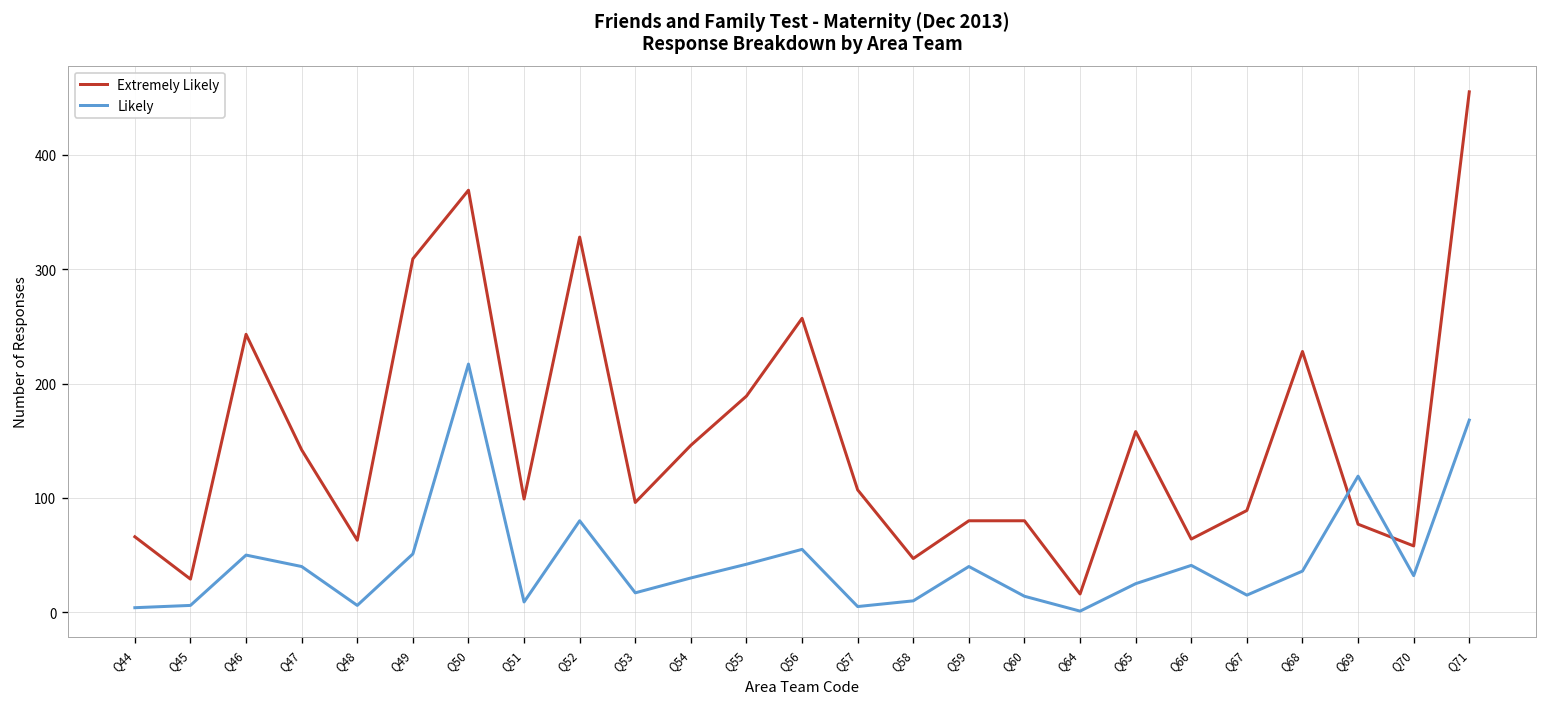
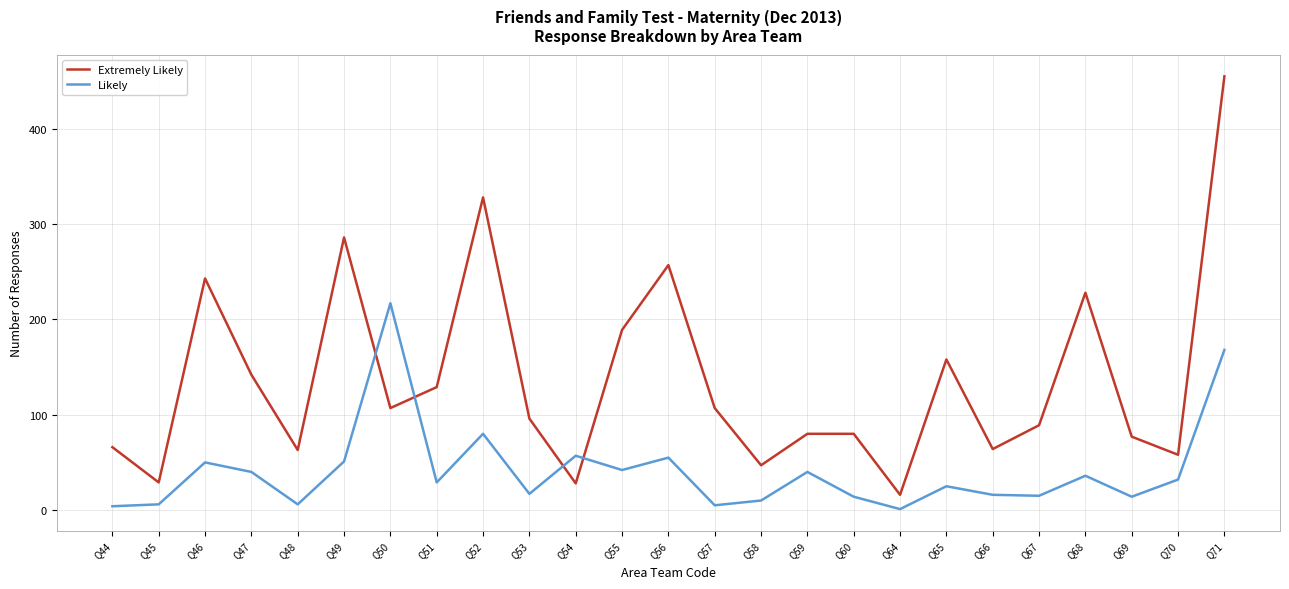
Extremely Likely, Q49: 310 -> 290
Extremely Likely, Q50: 370 -> 110
Extremely Likely, Q51: 100 -> 130
Likely, Q51: 10 -> 30
Extremely Likely, Q54: 150 -> 30
Likely, Q54: 30 -> 60
Likely, Q66: 40 -> 20
Likely, Q69: 120 -> 10
